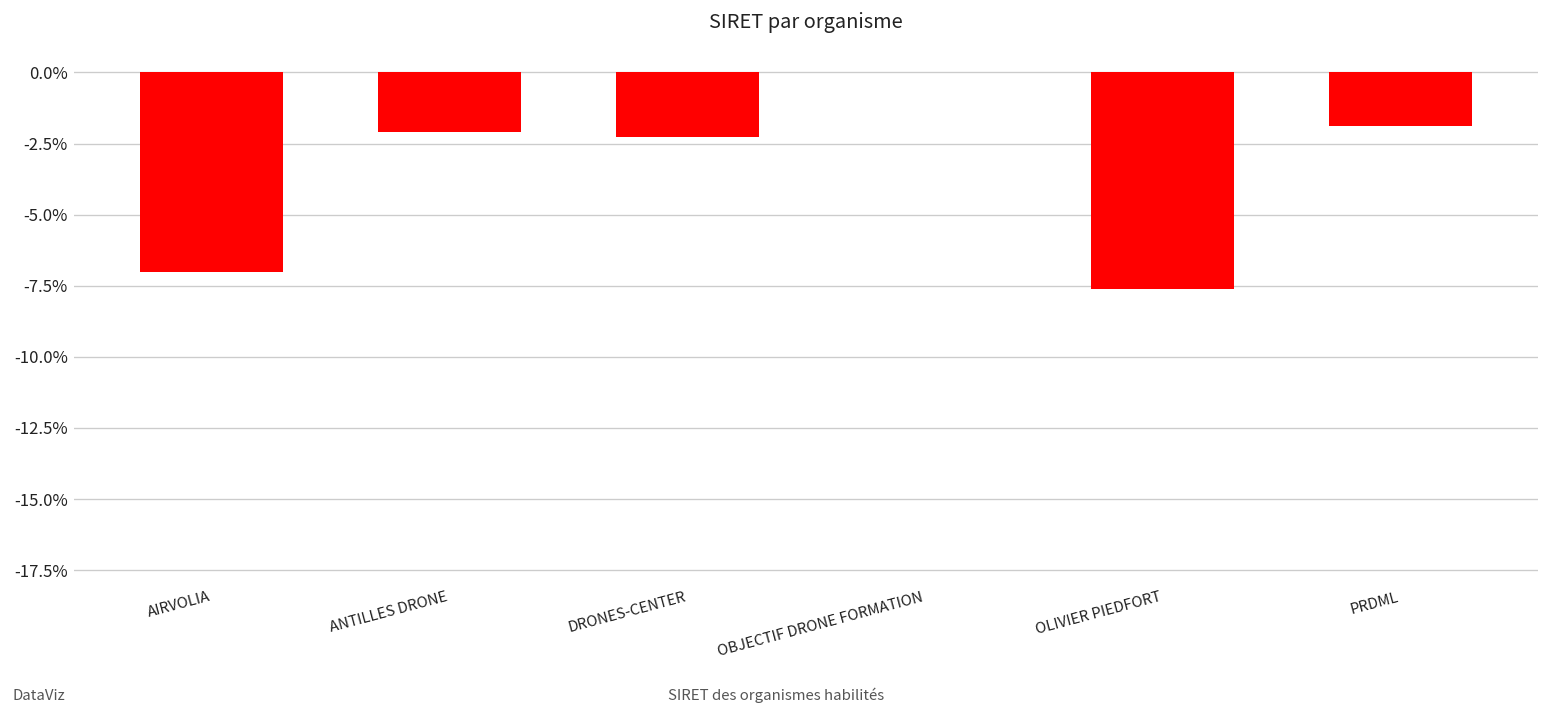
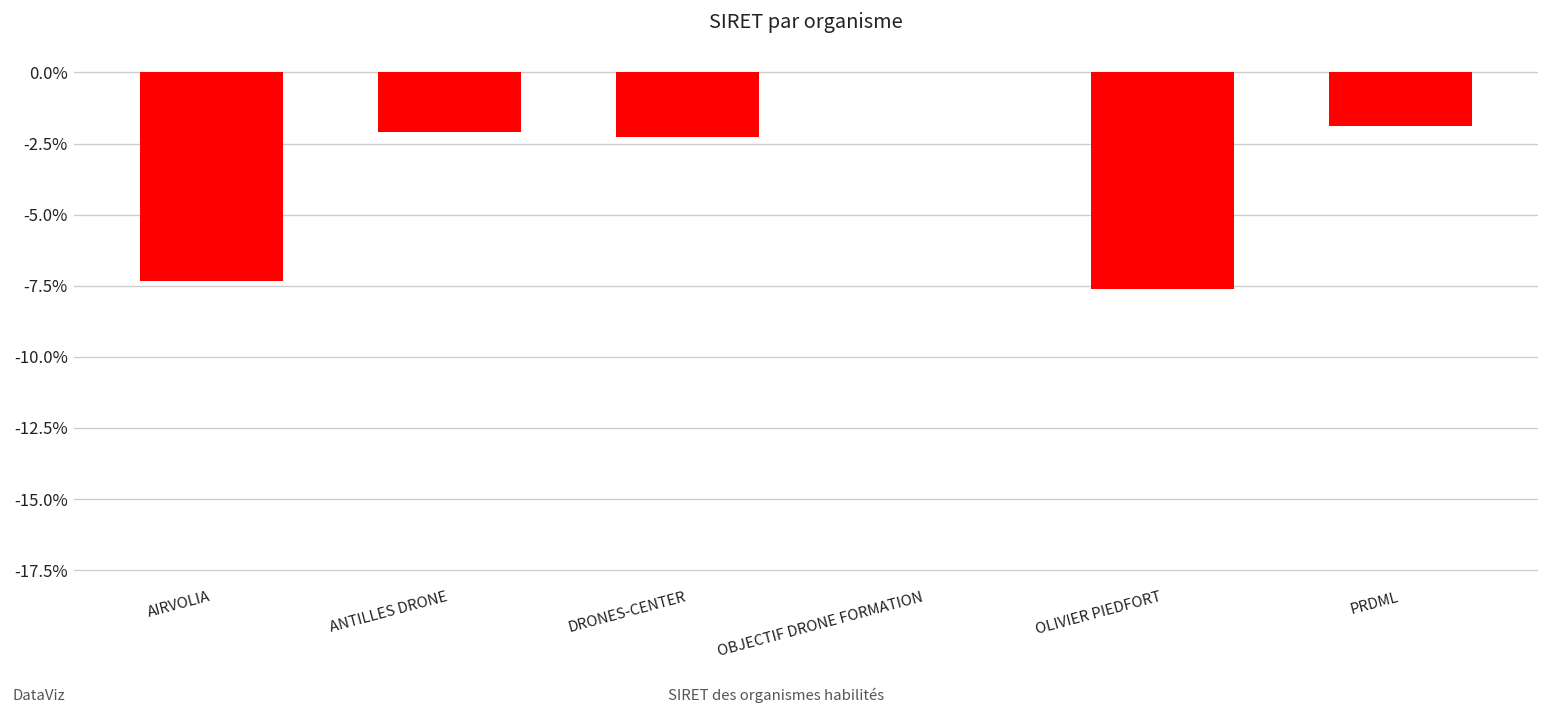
AIRVOLIA: -7.0% -> -7.3%
